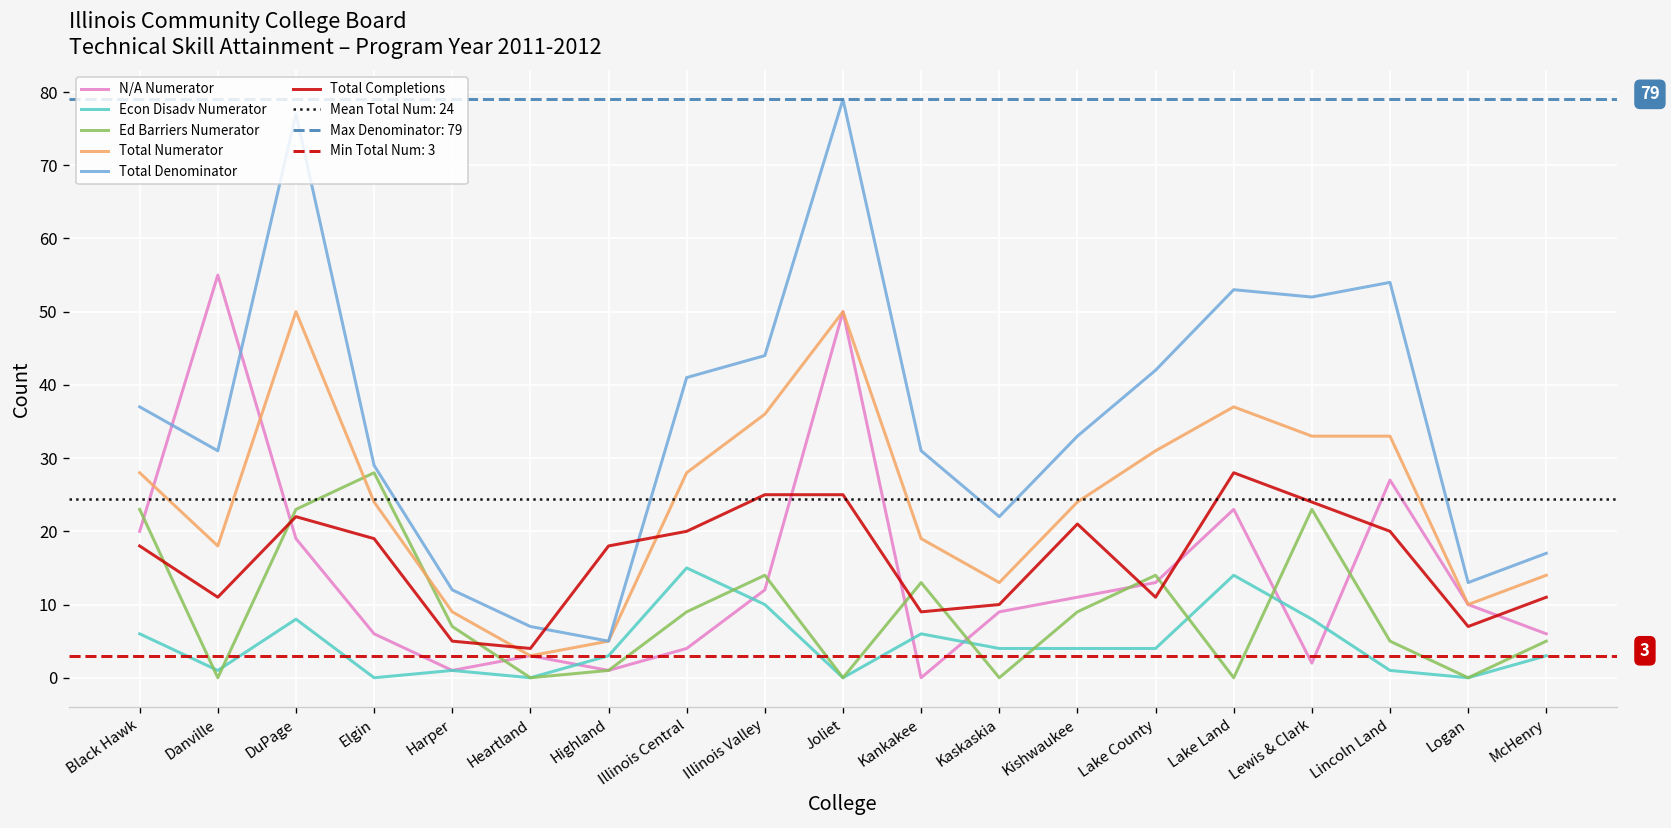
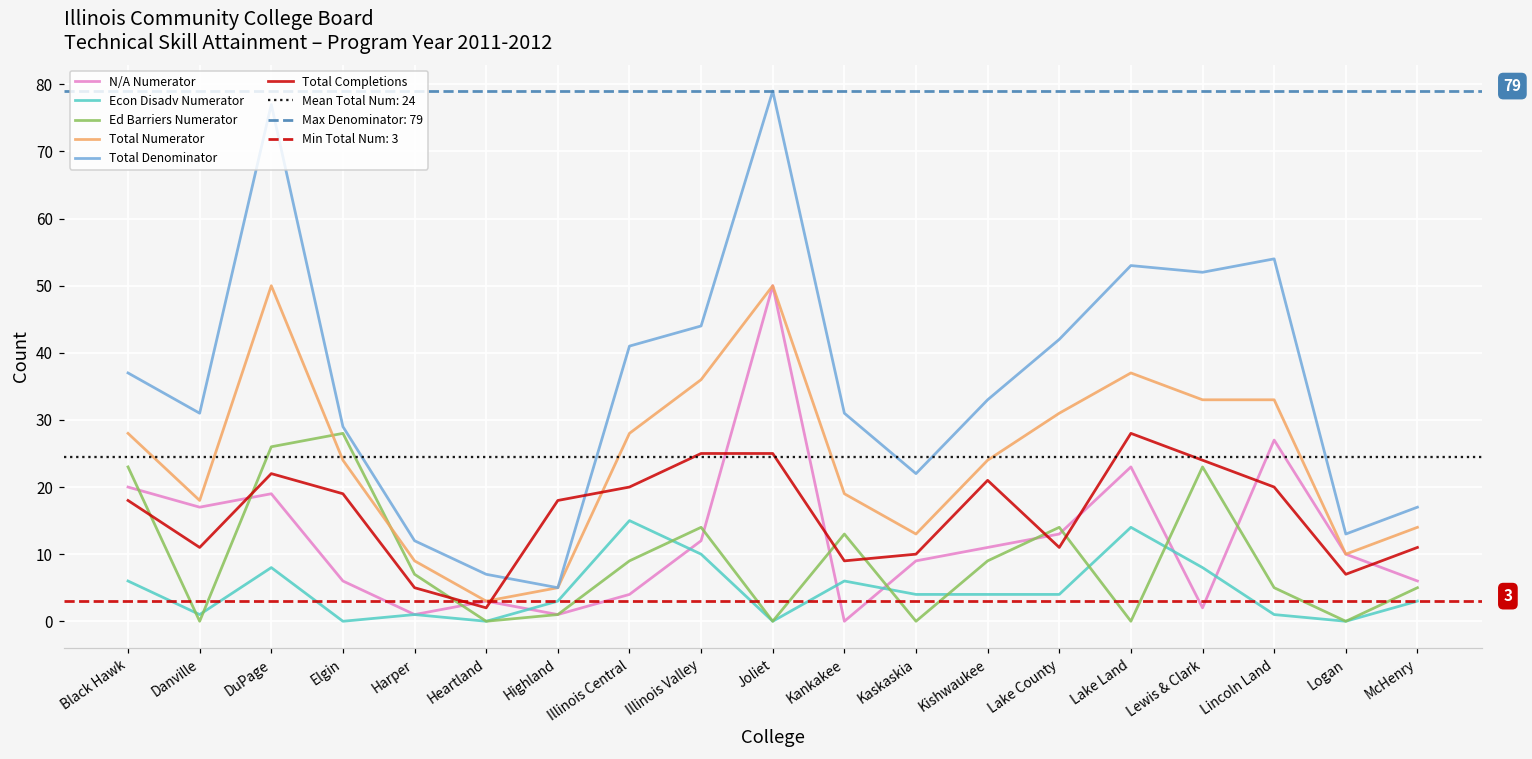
N/A Numerator, Danville: 55 -> 17
Ed Barriers Numerator, DuPage: 23 -> 26
Total Completions, Heartland: 4 -> 2
